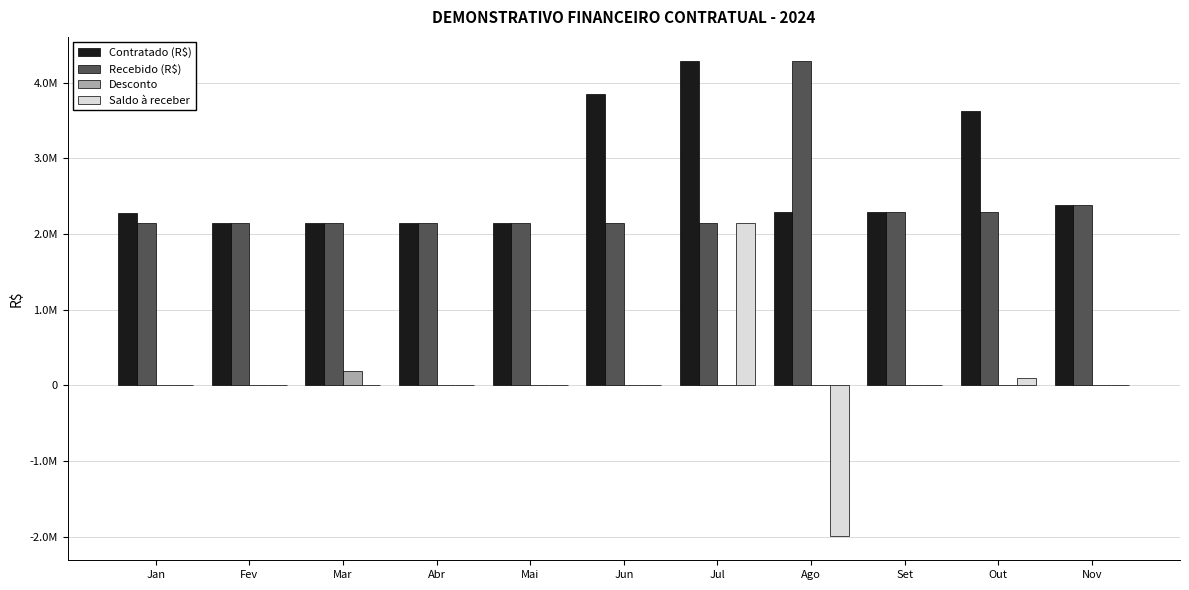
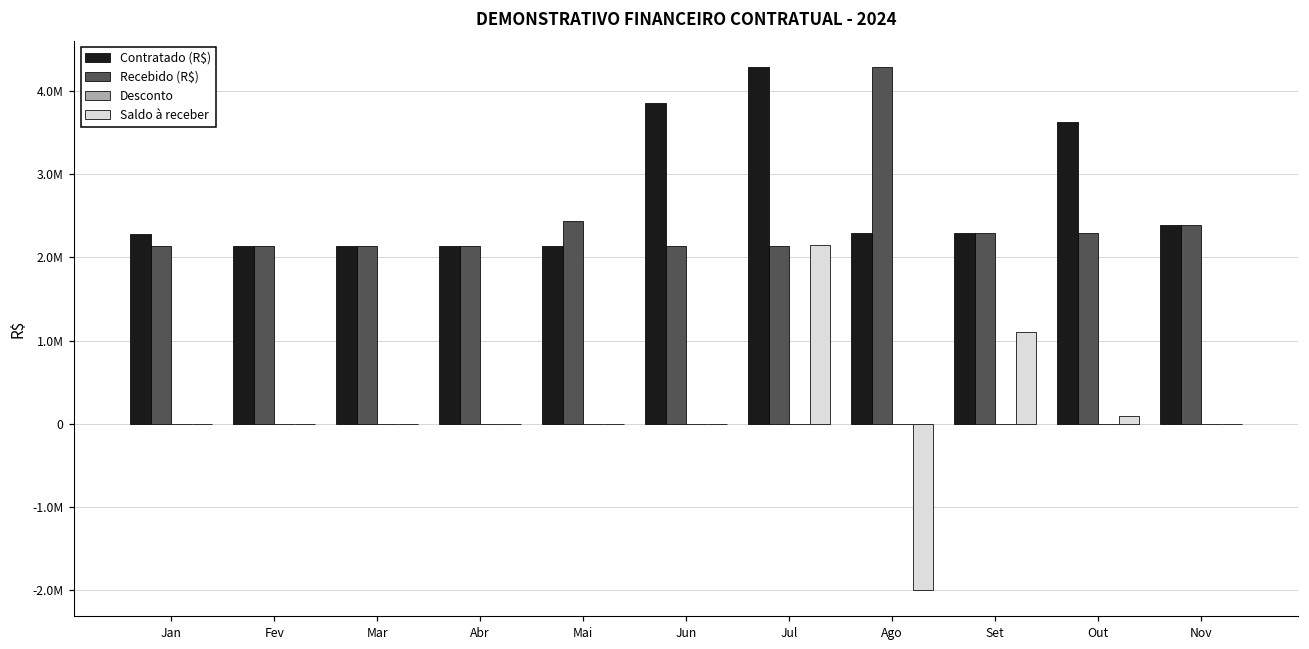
Desconto, Mar: 200000 -> 0
Recebido (R$), Mai: 2100000 -> 2400000
Saldo à receber, Set: 0 -> 1100000
